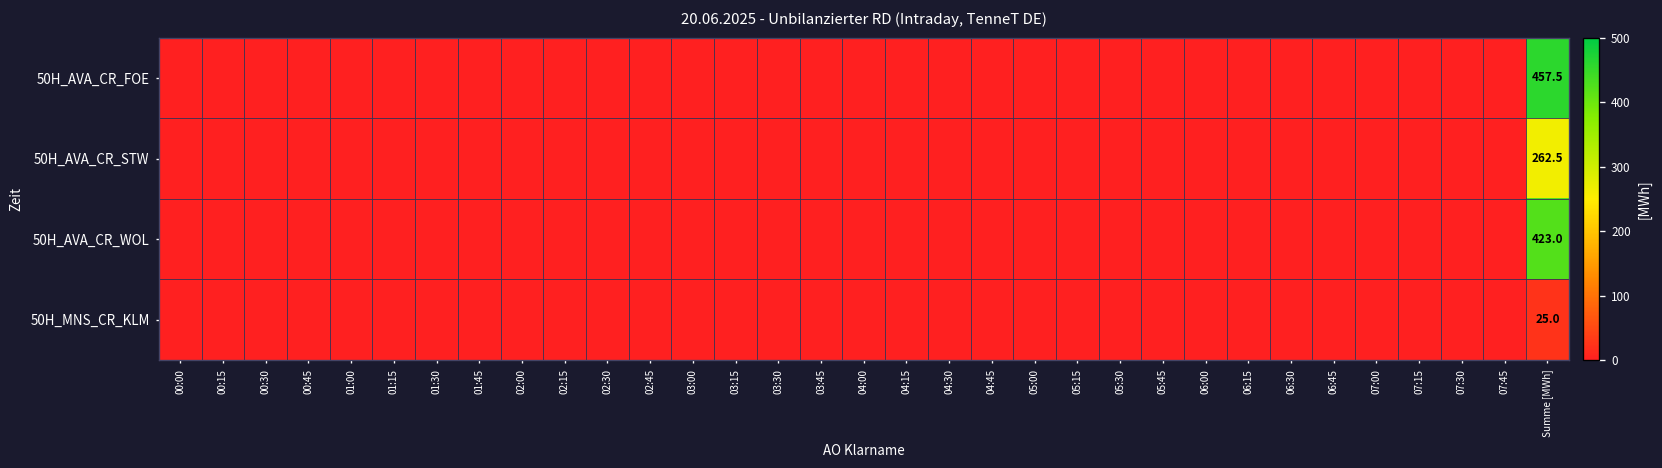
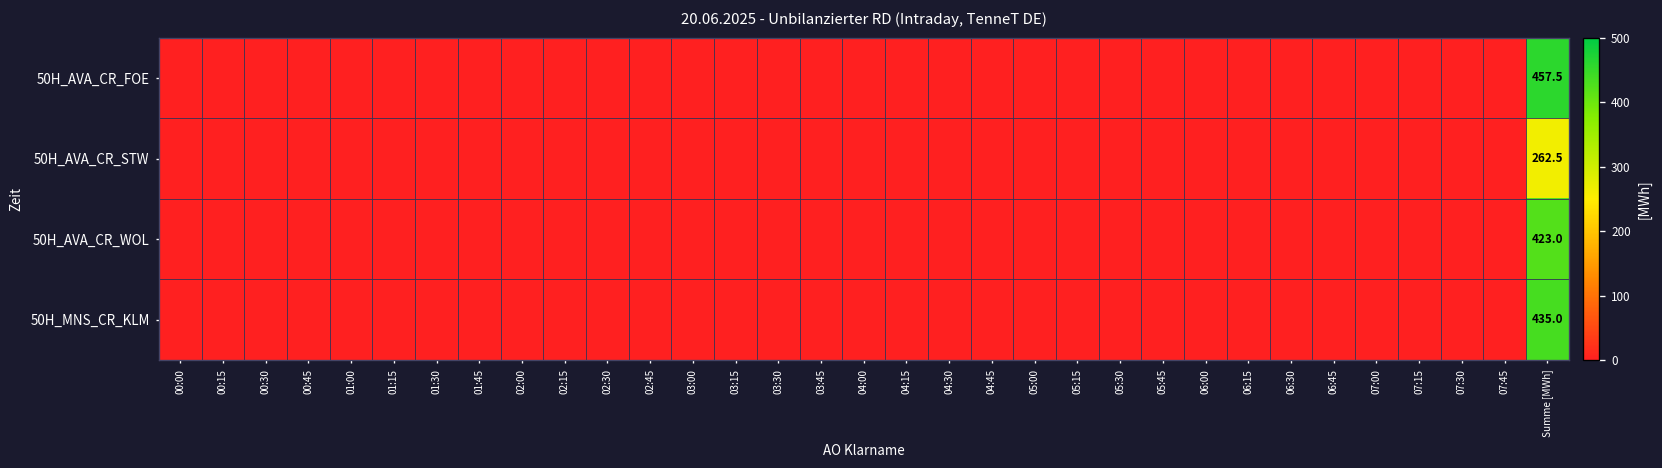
50H_MNS_CR_KLM, Summe [MWh]: 25.0 -> 435.0
